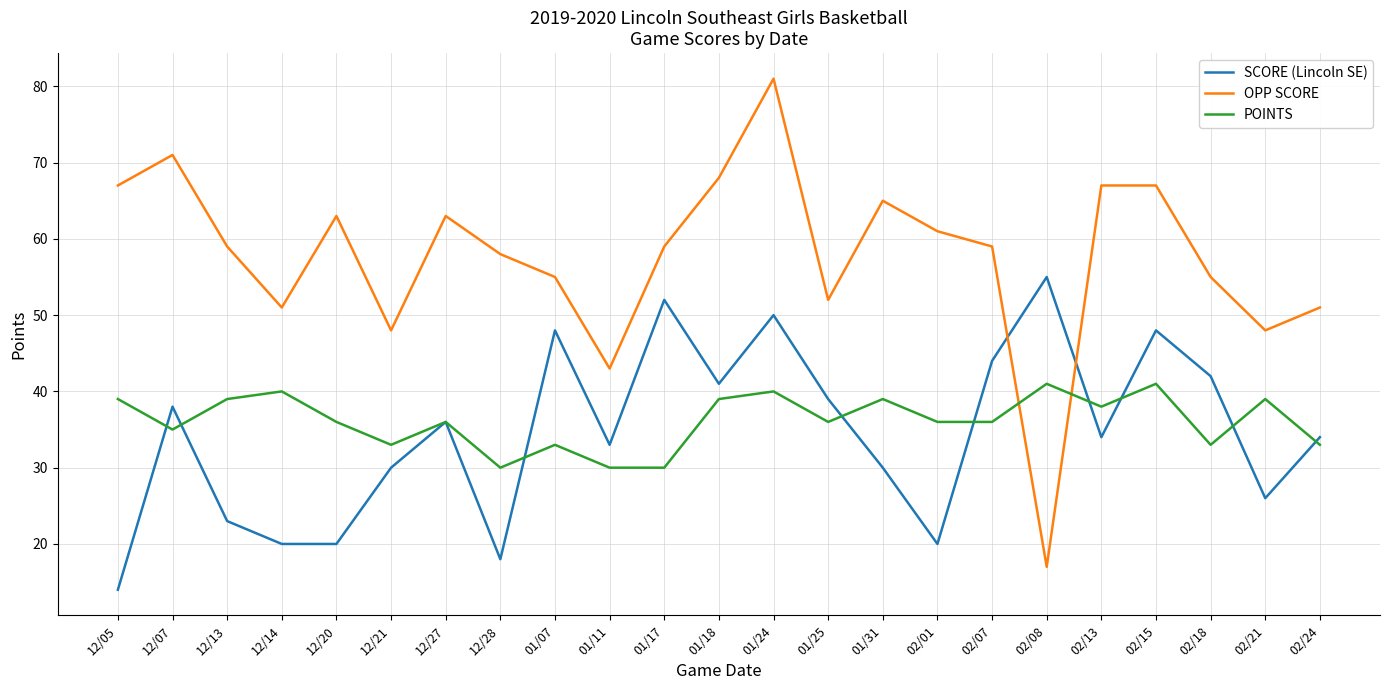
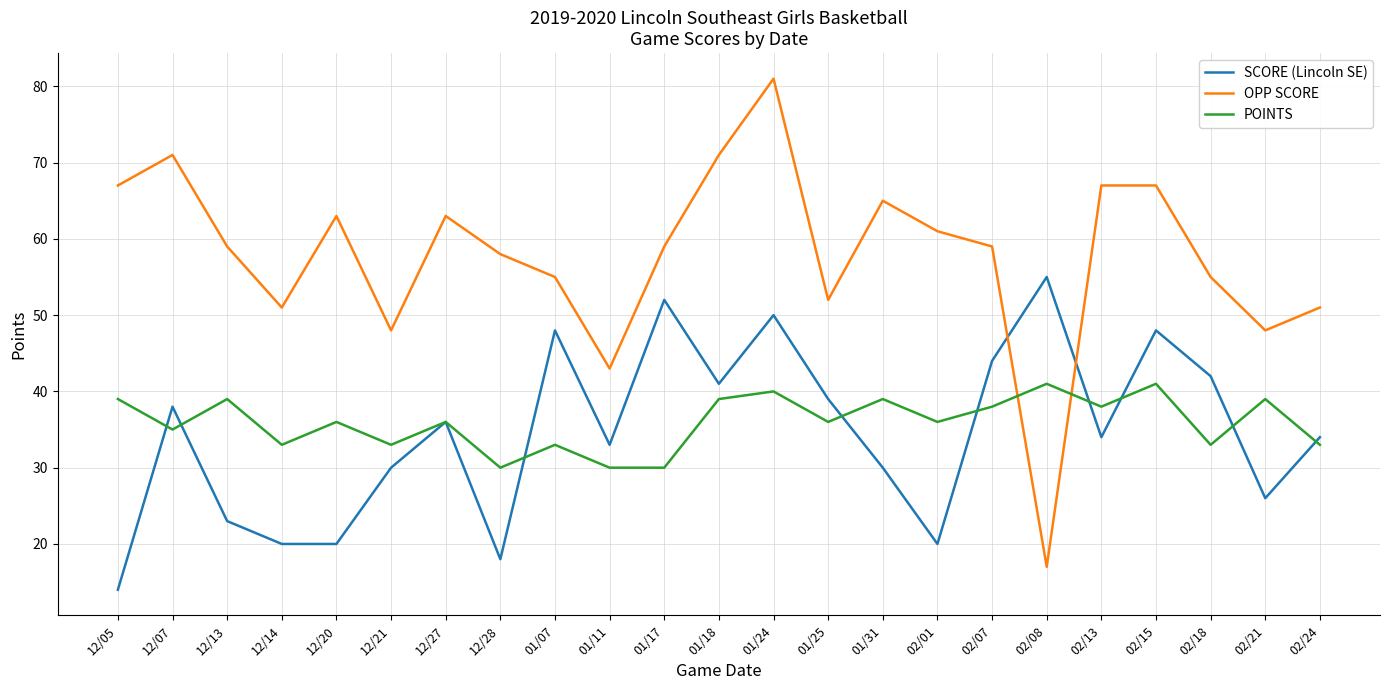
POINTS, 12/14: 40 -> 33
OPP SCORE, 01/18: 68 -> 71
POINTS, 02/07: 36 -> 38
